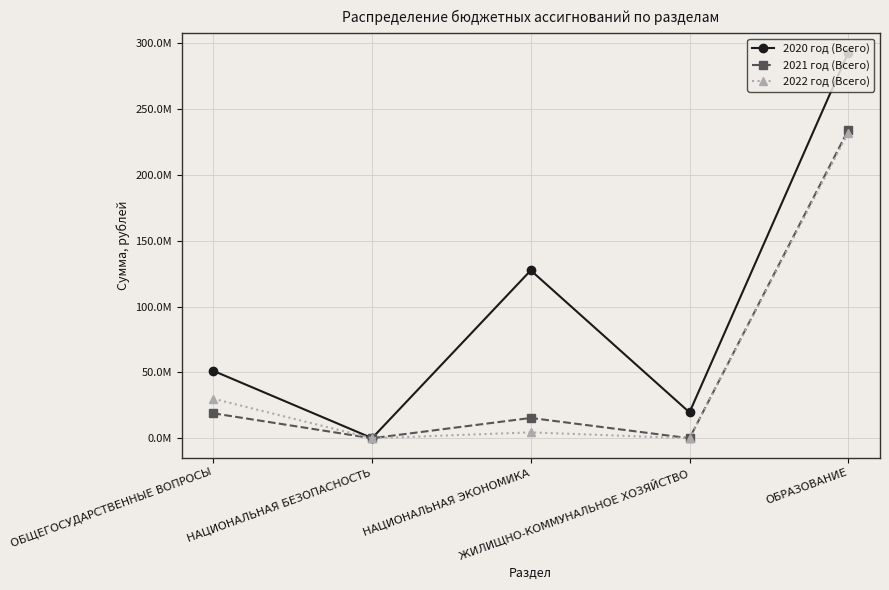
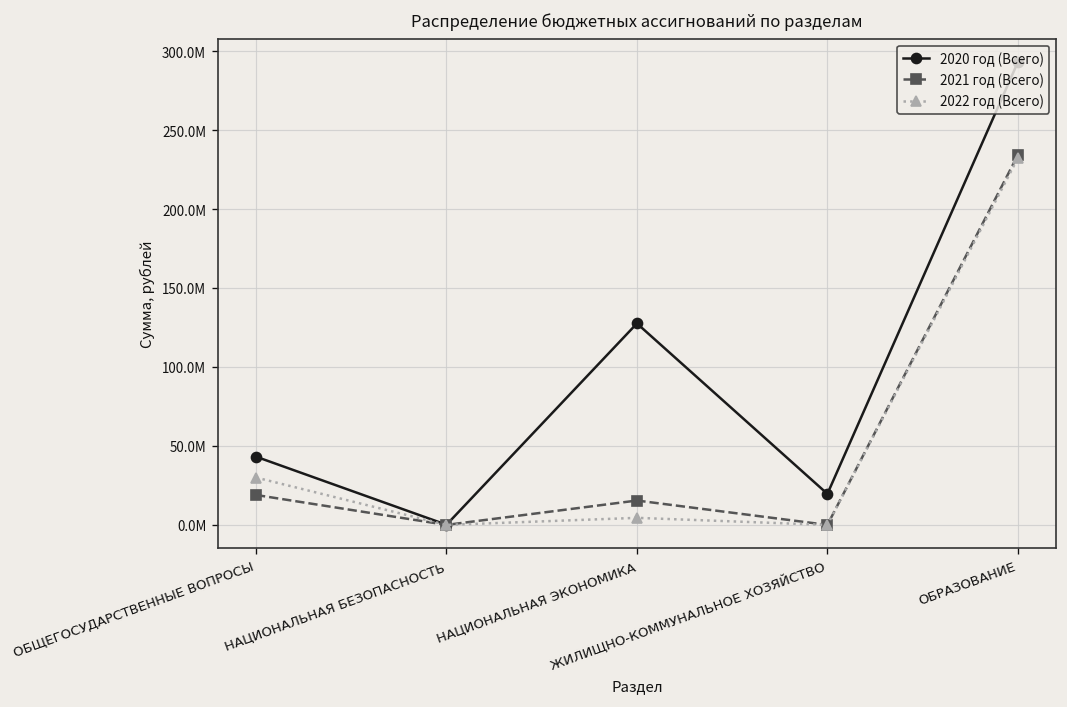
2020 год (Всего), ОБЩЕГОСУДАРСТВЕННЫЕ ВОПРОСЫ: 51000000 -> 43000000
